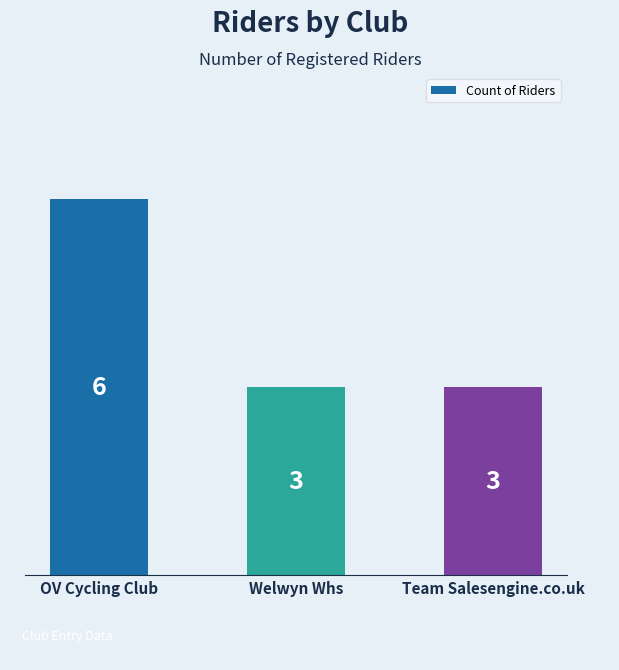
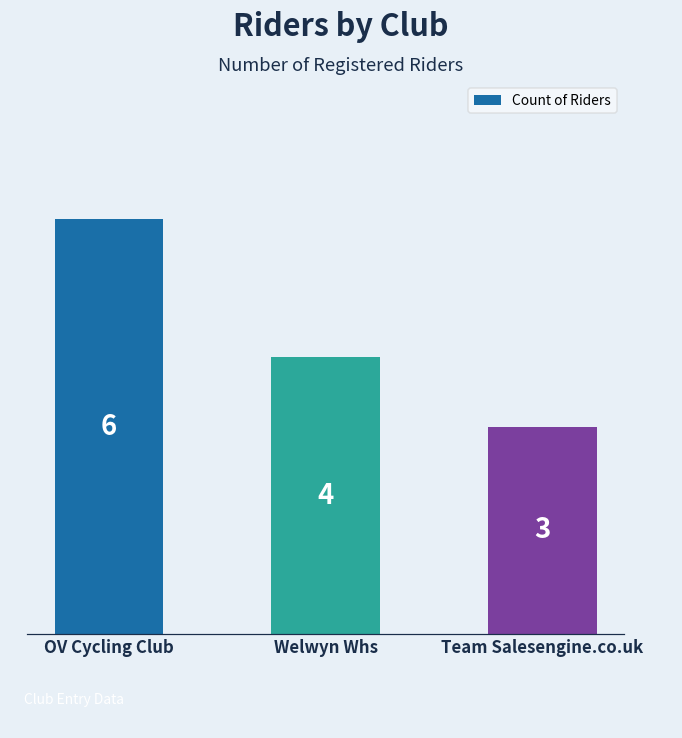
Welwyn Whs: 3 -> 4
